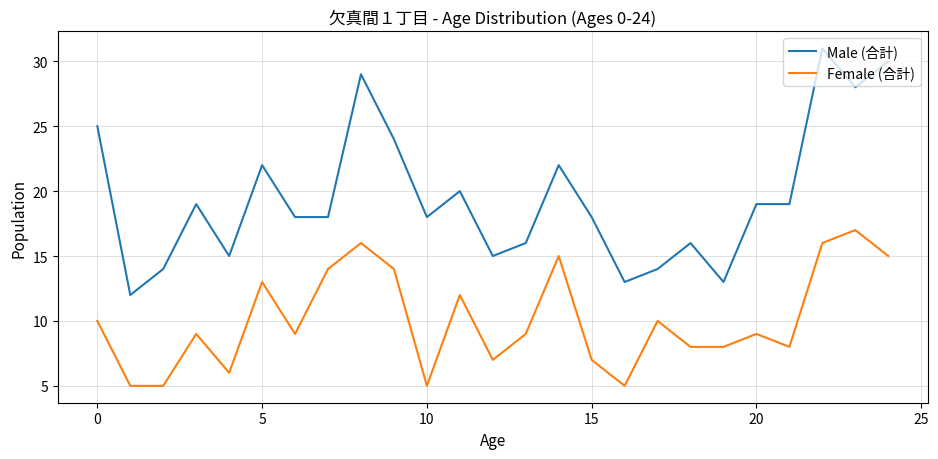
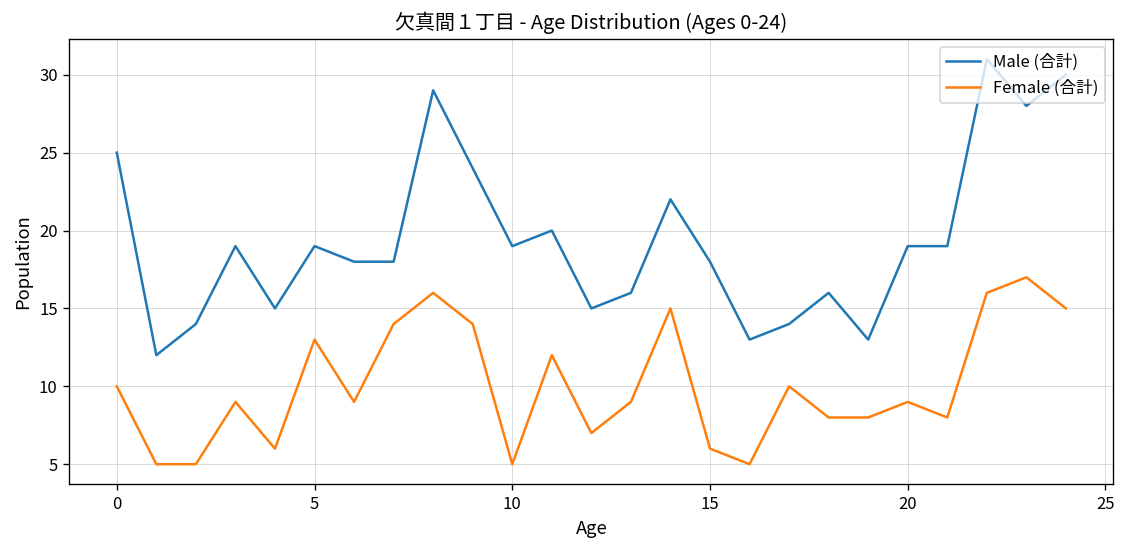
Male (合計), 5: 22 -> 19
Male (合計), 10: 18 -> 19
Female (合計), 15: 7 -> 6
